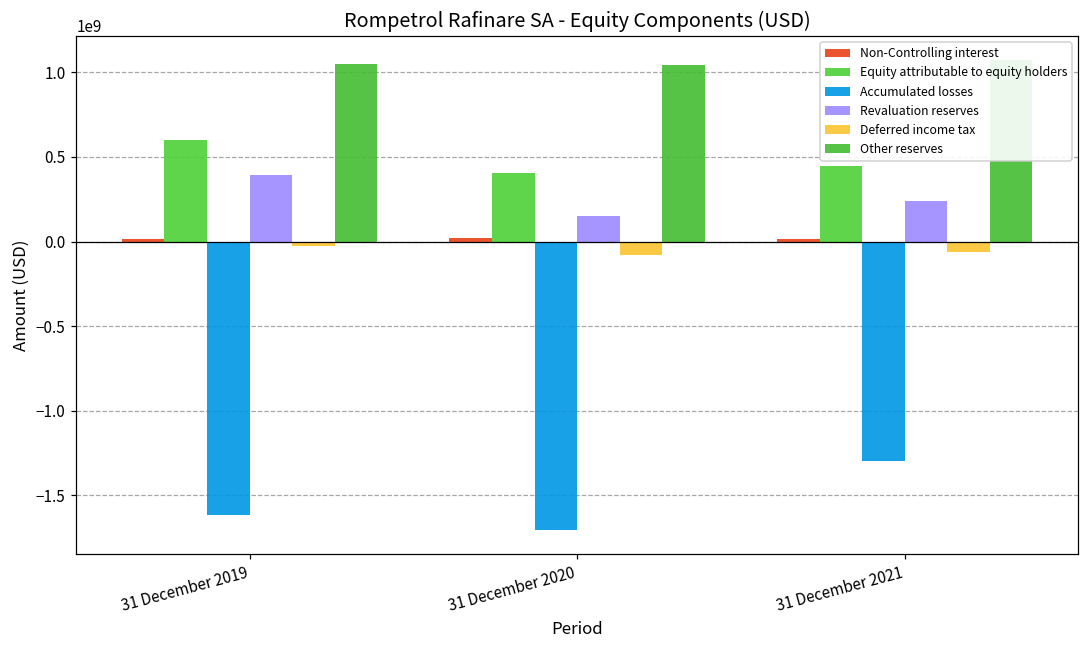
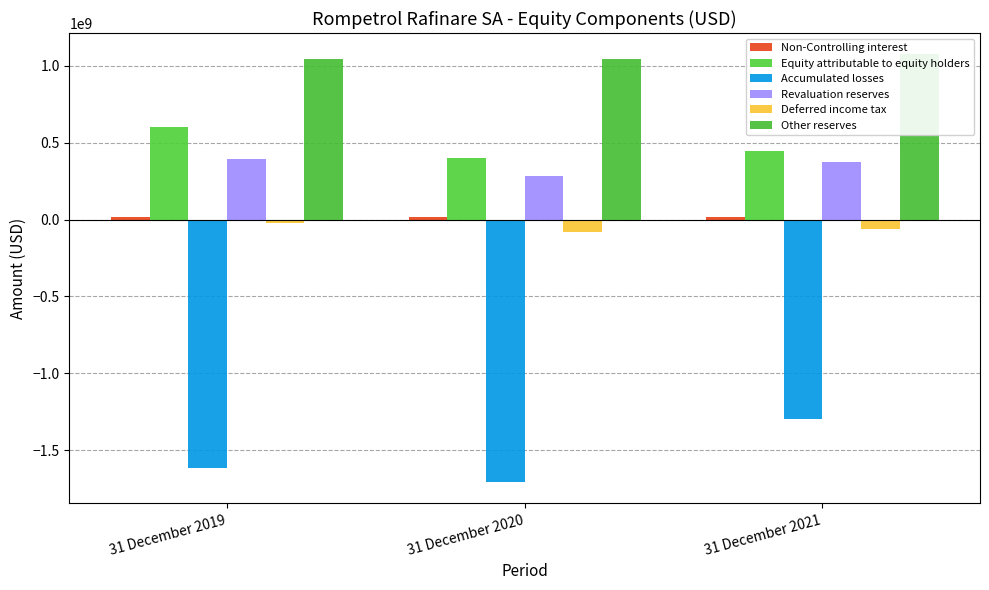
Revaluation reserves, 31 December 2020: 150000000 -> 290000000
Revaluation reserves, 31 December 2021: 240000000 -> 370000000
